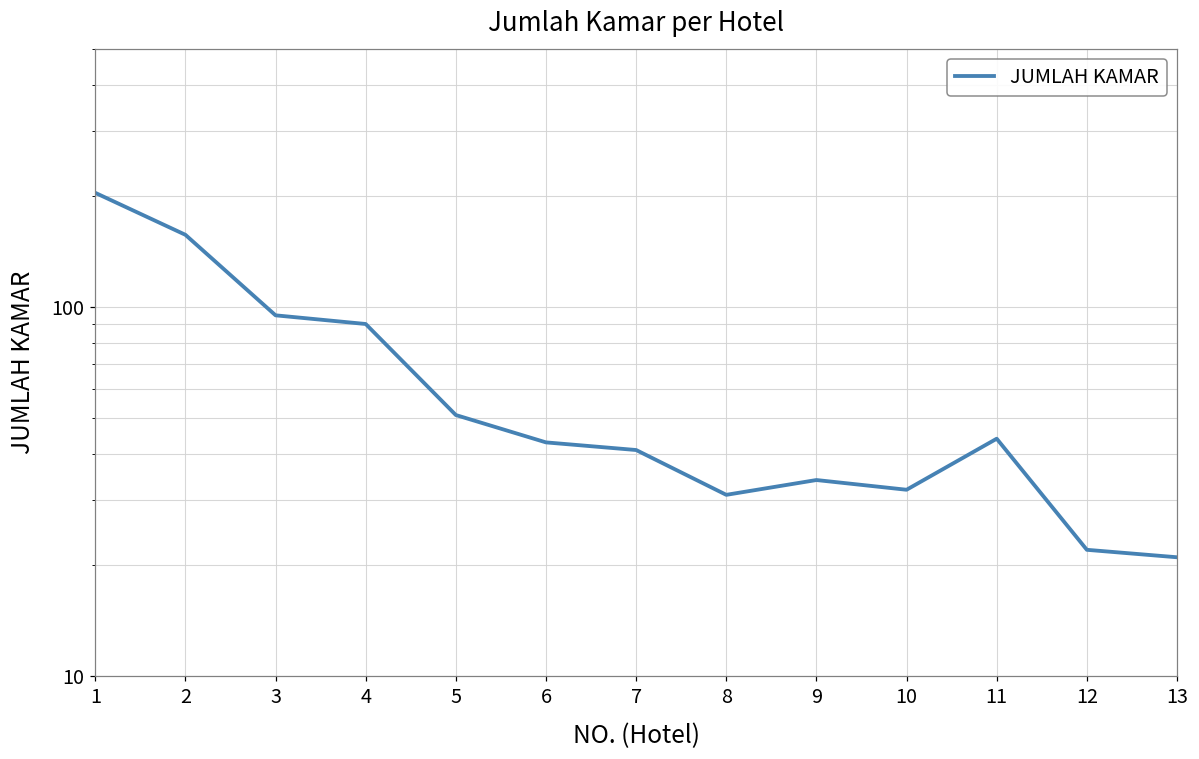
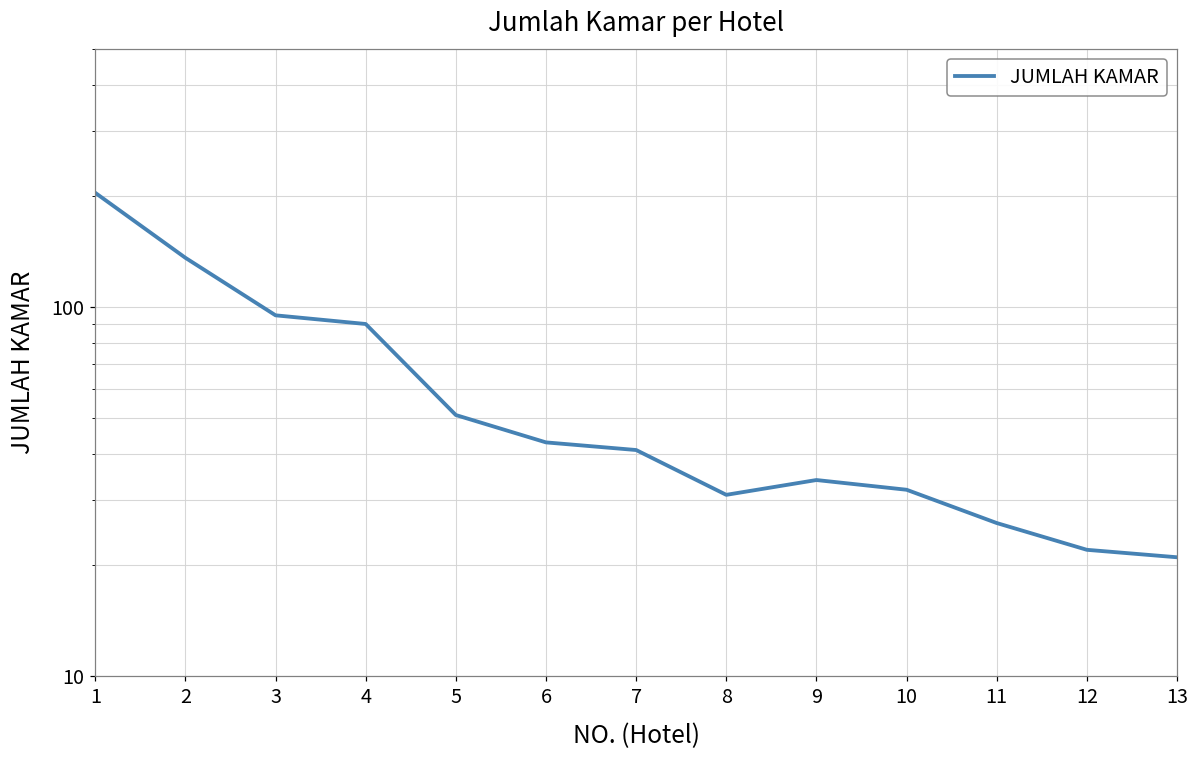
2: 160 -> 136
11: 44 -> 26
